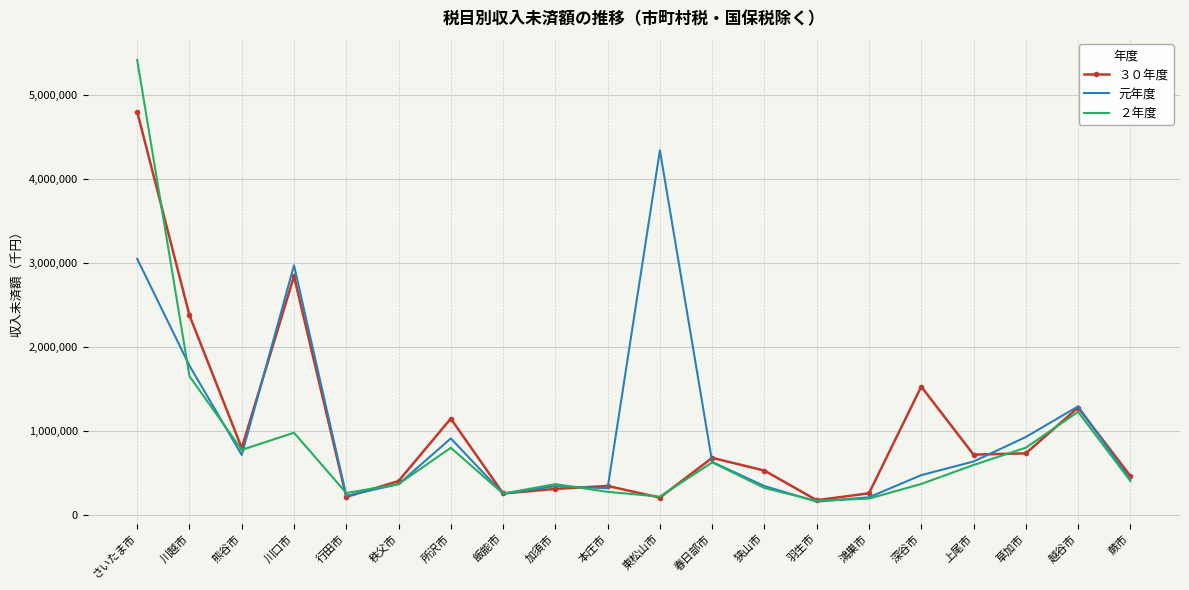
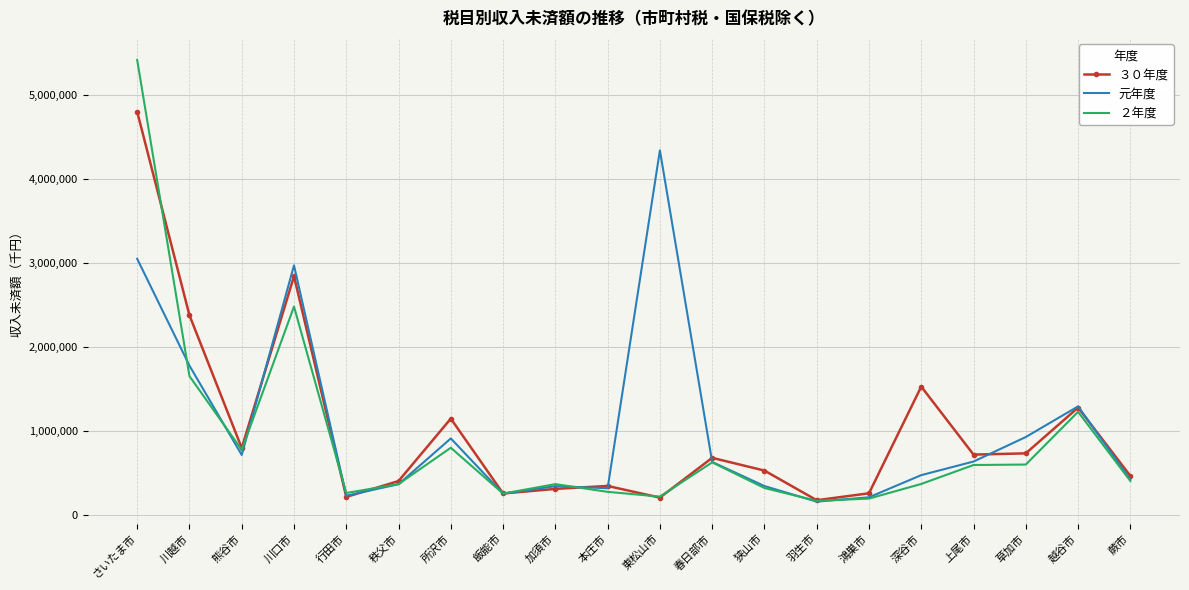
２年度, 川口市: 1,000,000 -> 2,500,000
２年度, 草加市: 800,000 -> 600,000
